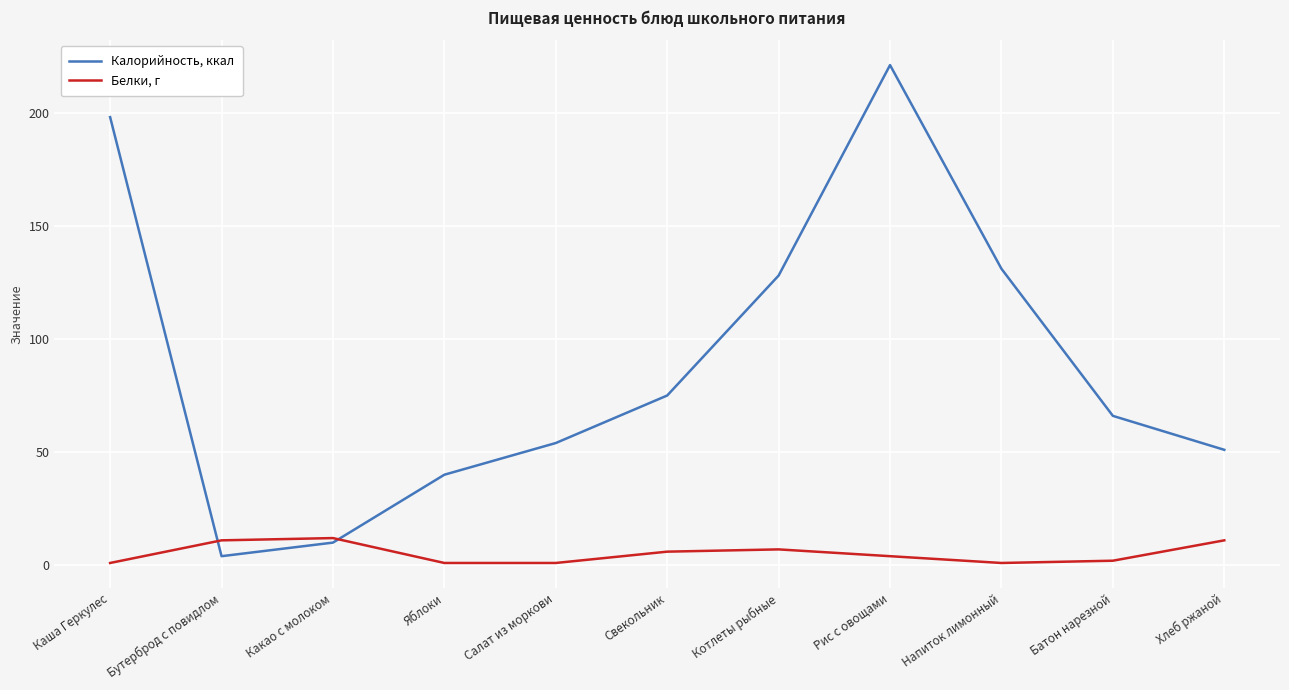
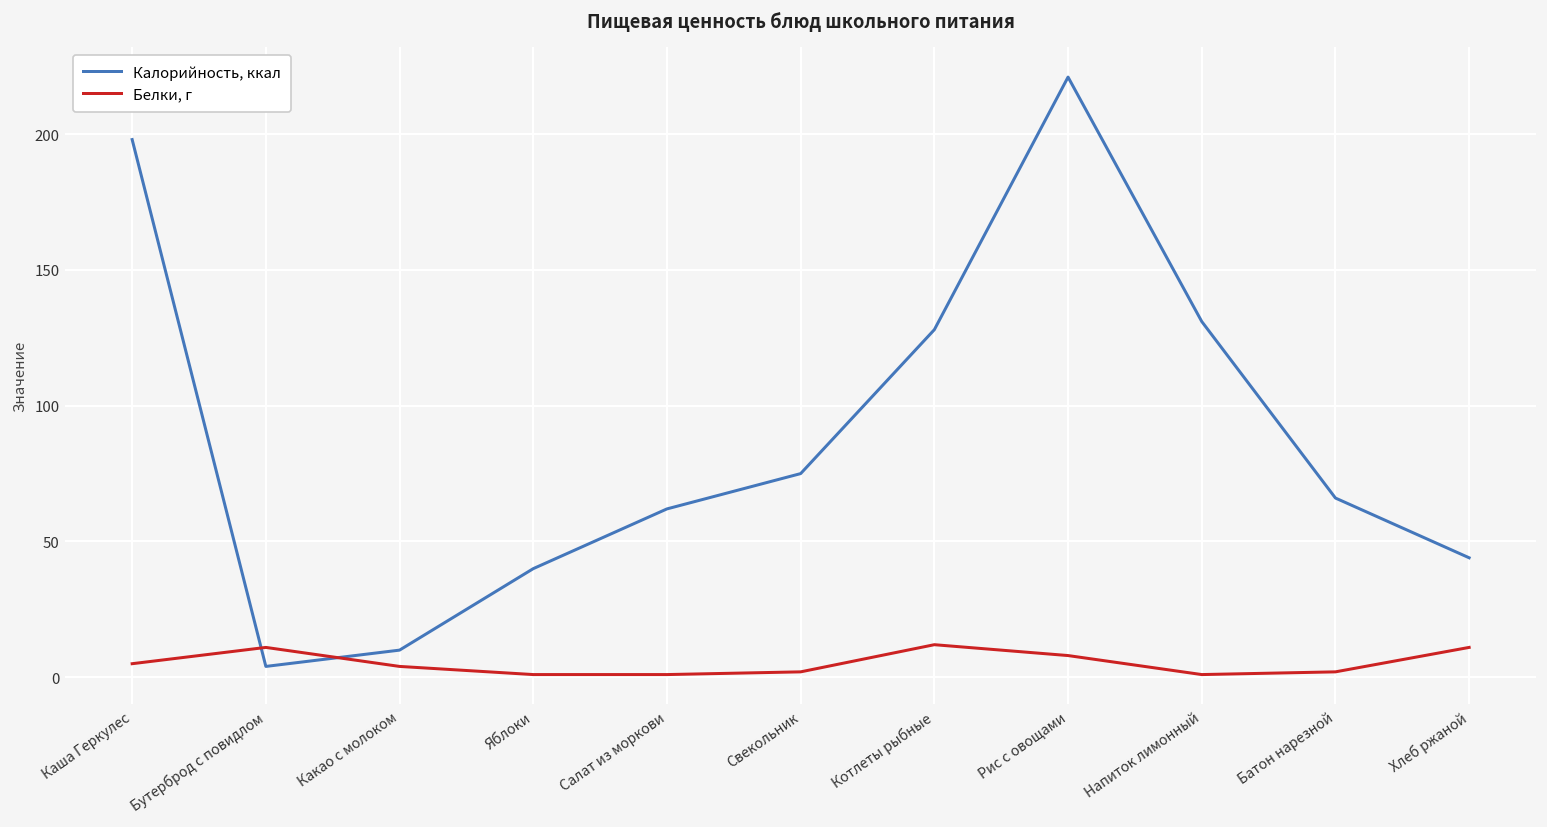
Белки, г, Каша Геркулес: 1 -> 5
Белки, г, Какао с молоком: 12 -> 4
Калорийность, ккал, Салат из моркови: 54 -> 62
Белки, г, Свекольник: 6 -> 2
Белки, г, Котлеты рыбные: 7 -> 12
Белки, г, Рис с овощами: 4 -> 8
Калорийность, ккал, Хлеб ржаной: 51 -> 44
